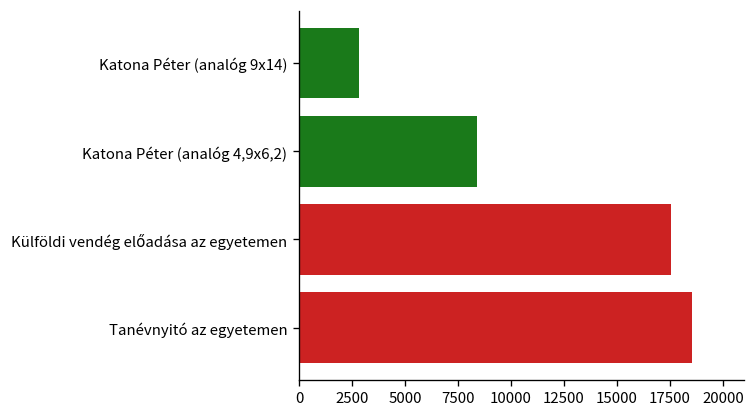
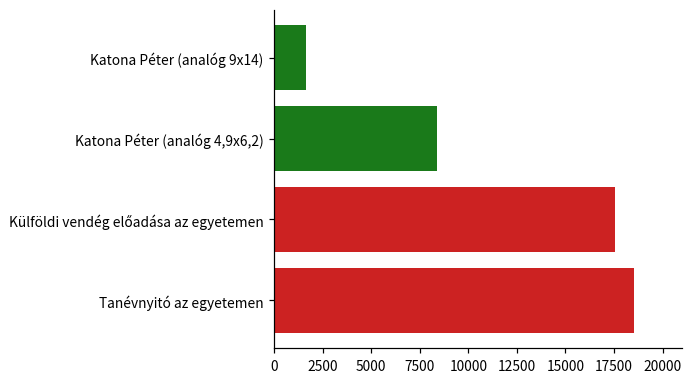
Katona Péter (analóg 9x14): 2800 -> 1700
